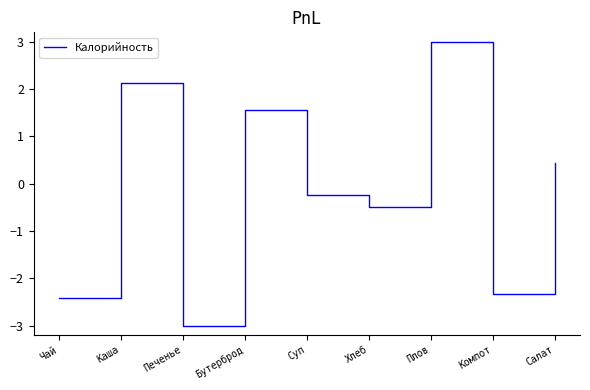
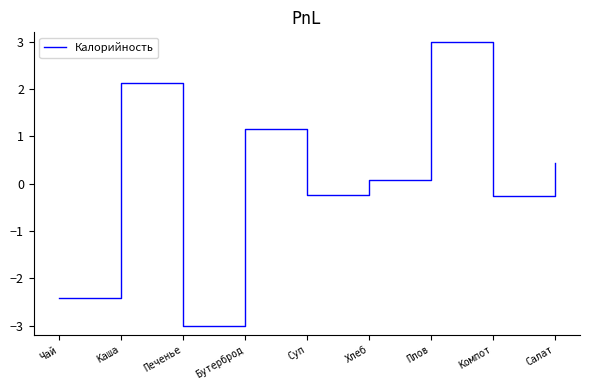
Бутерброд: 1.6 -> 1.2
Хлеб: -0.5 -> 0.1
Компот: -2.3 -> -0.3
